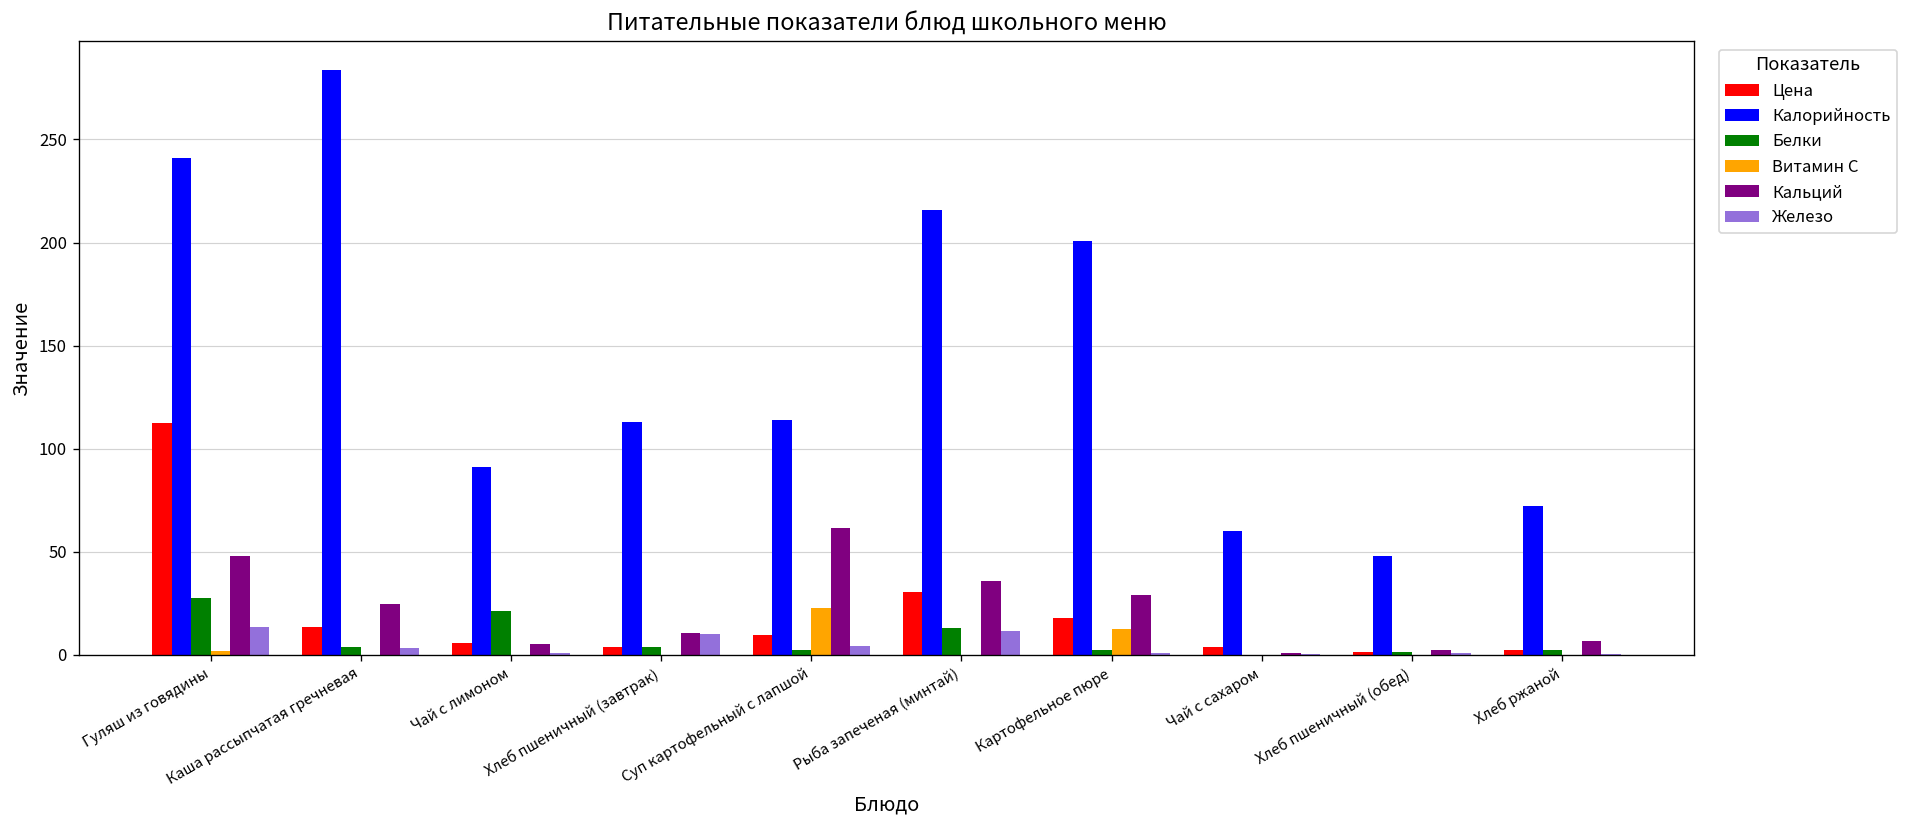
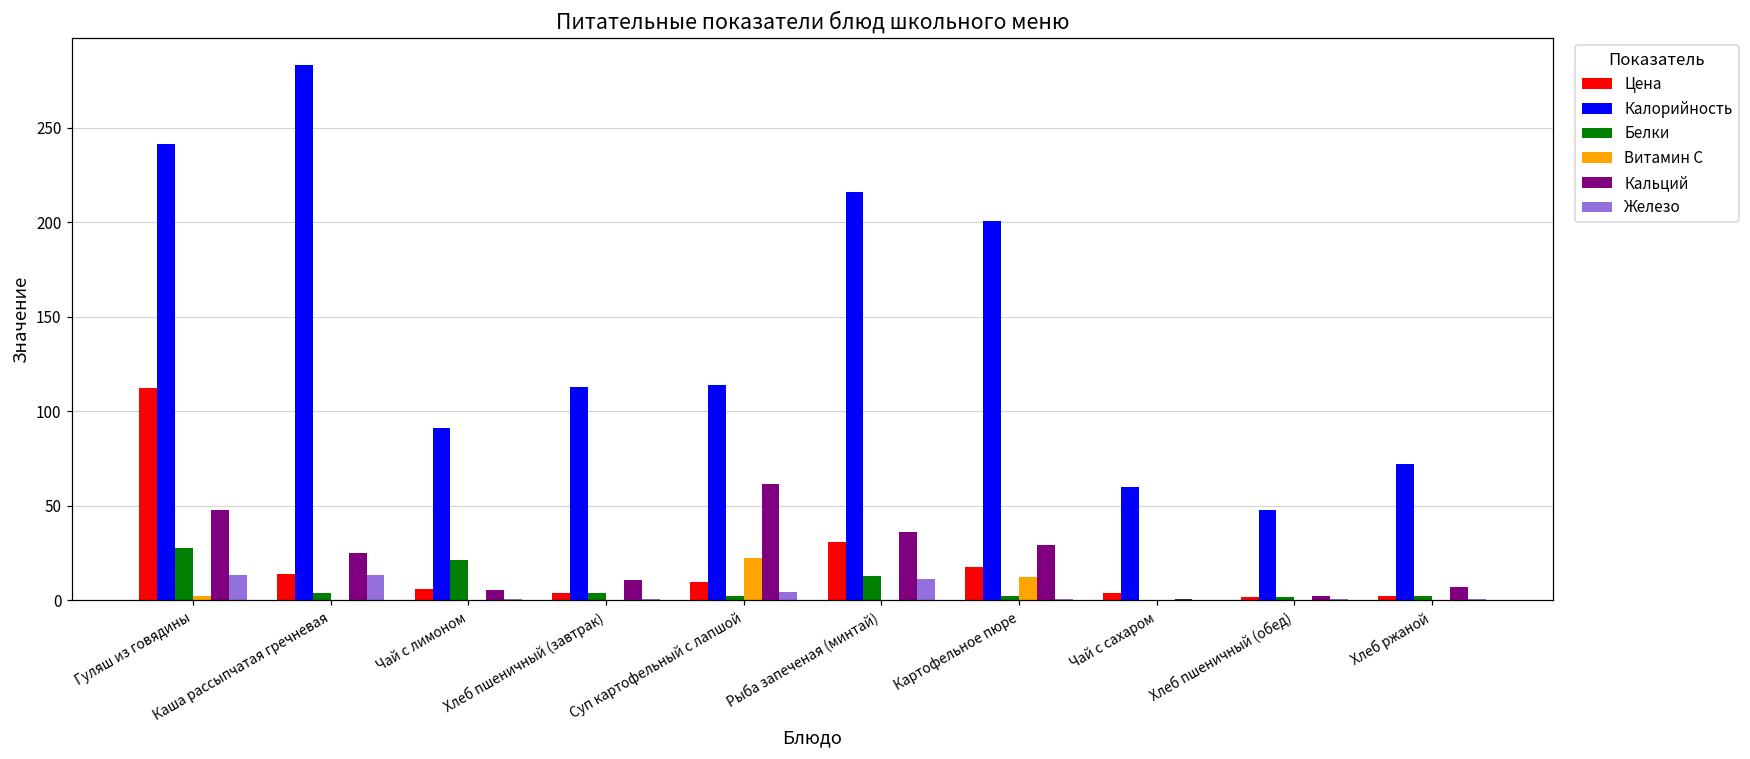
Железо, Каша рассыпчатая гречневая: 3 -> 13
Железо, Хлеб пшеничный (завтрак): 10 -> 1
